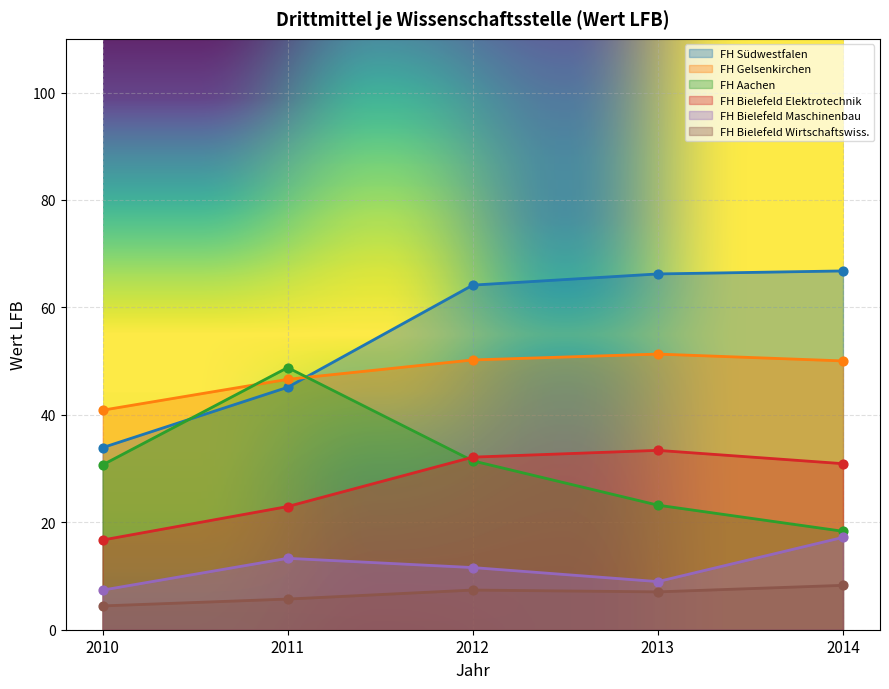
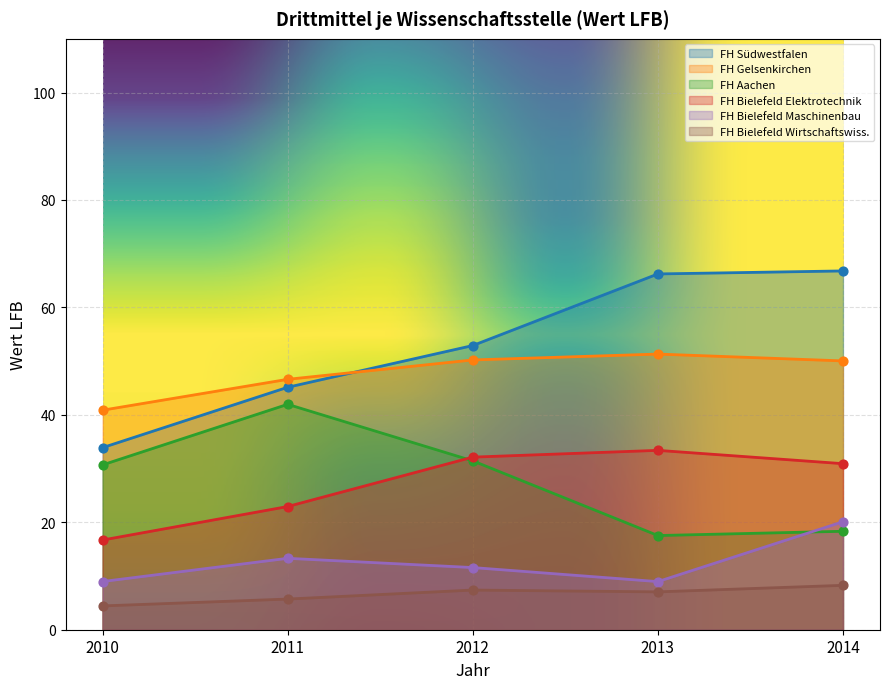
FH Bielefeld Maschinenbau, 2010: 7 -> 9
FH Aachen, 2011: 49 -> 42
FH Südwestfalen, 2012: 64 -> 53
FH Aachen, 2013: 23 -> 18
FH Bielefeld Maschinenbau, 2014: 17 -> 20
